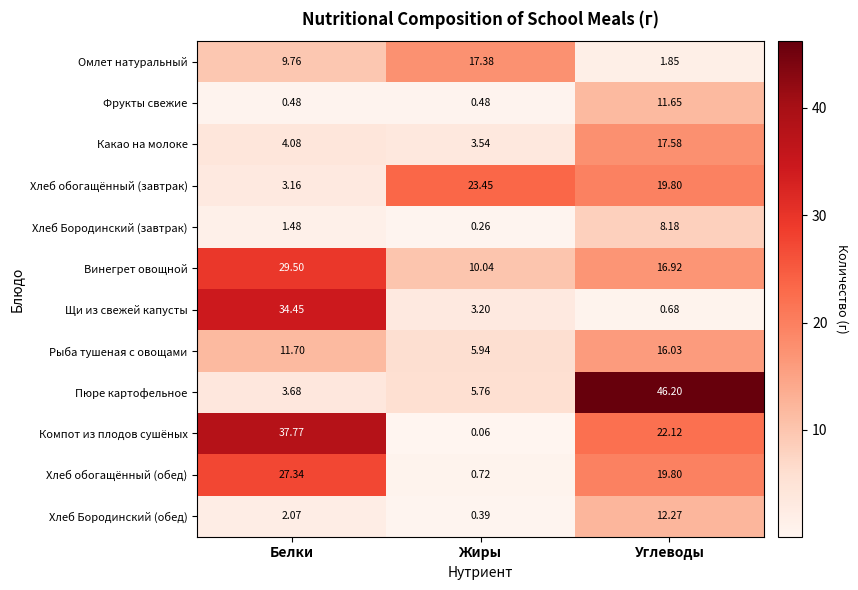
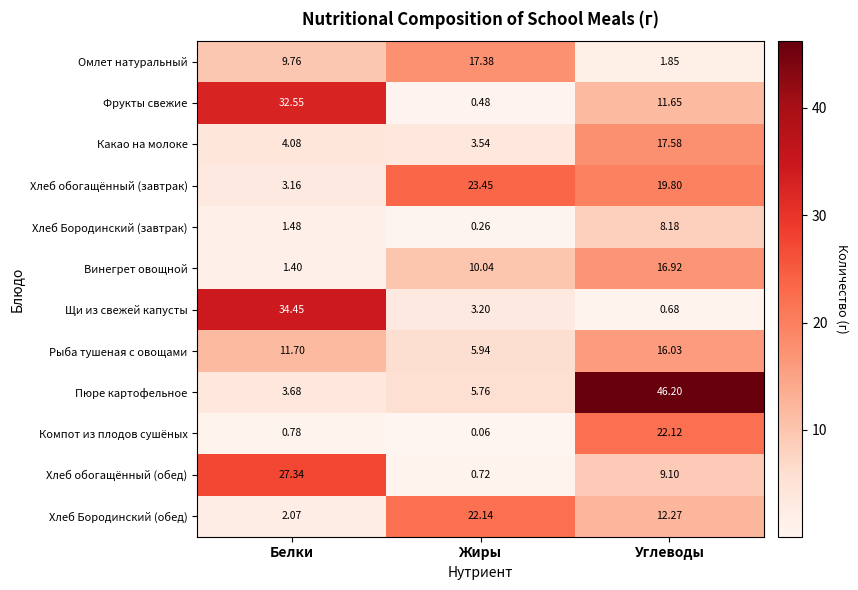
Фрукты свежие, Белки: 0.48 -> 32.55
Винегрет овощной, Белки: 29.50 -> 1.40
Компот из плодов сушёных, Белки: 37.77 -> 0.78
Хлеб обогащённый (обед), Углеводы: 19.80 -> 9.10
Хлеб Бородинский (обед), Жиры: 0.39 -> 22.14
